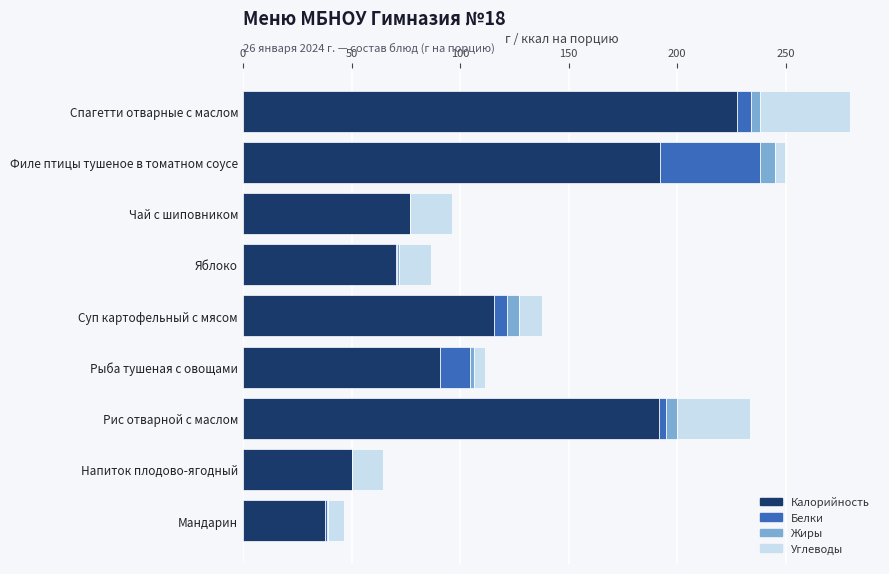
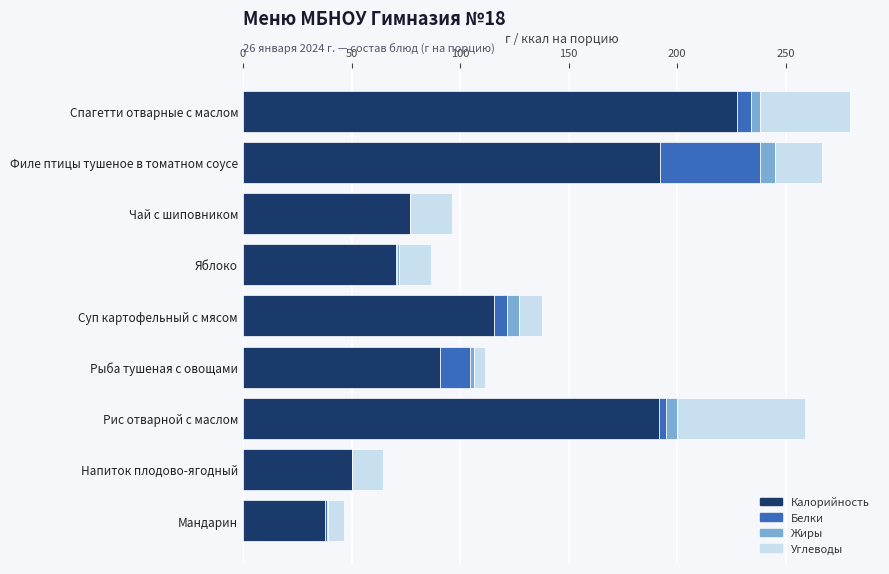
Углеводы, Филе птицы тушеное в томатном соусе: 4 -> 21
Углеводы, Рис отварной с маслом: 34 -> 59
